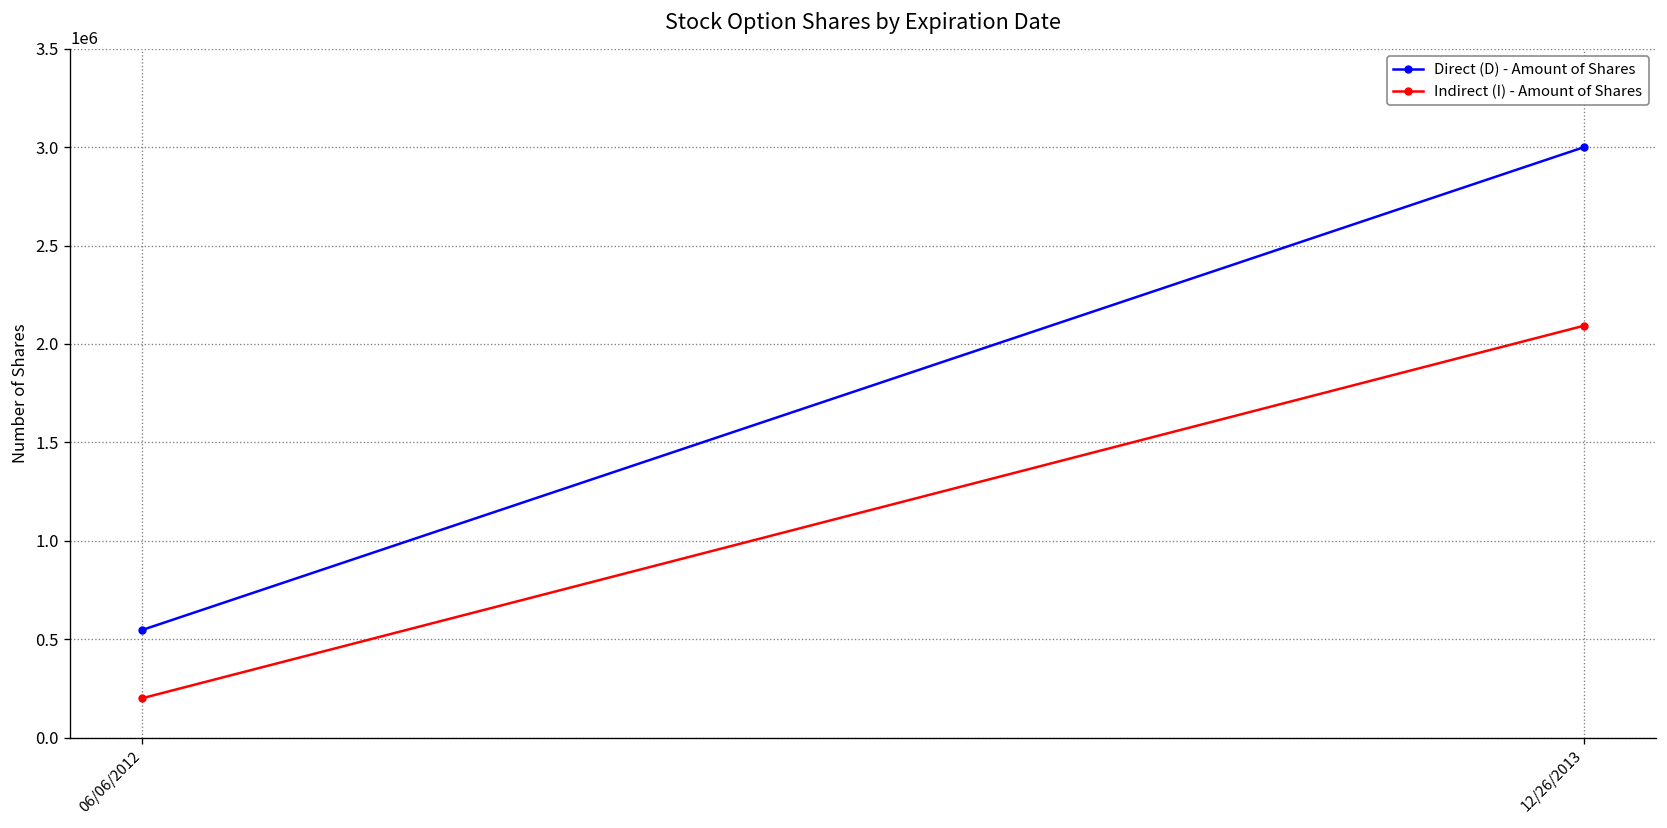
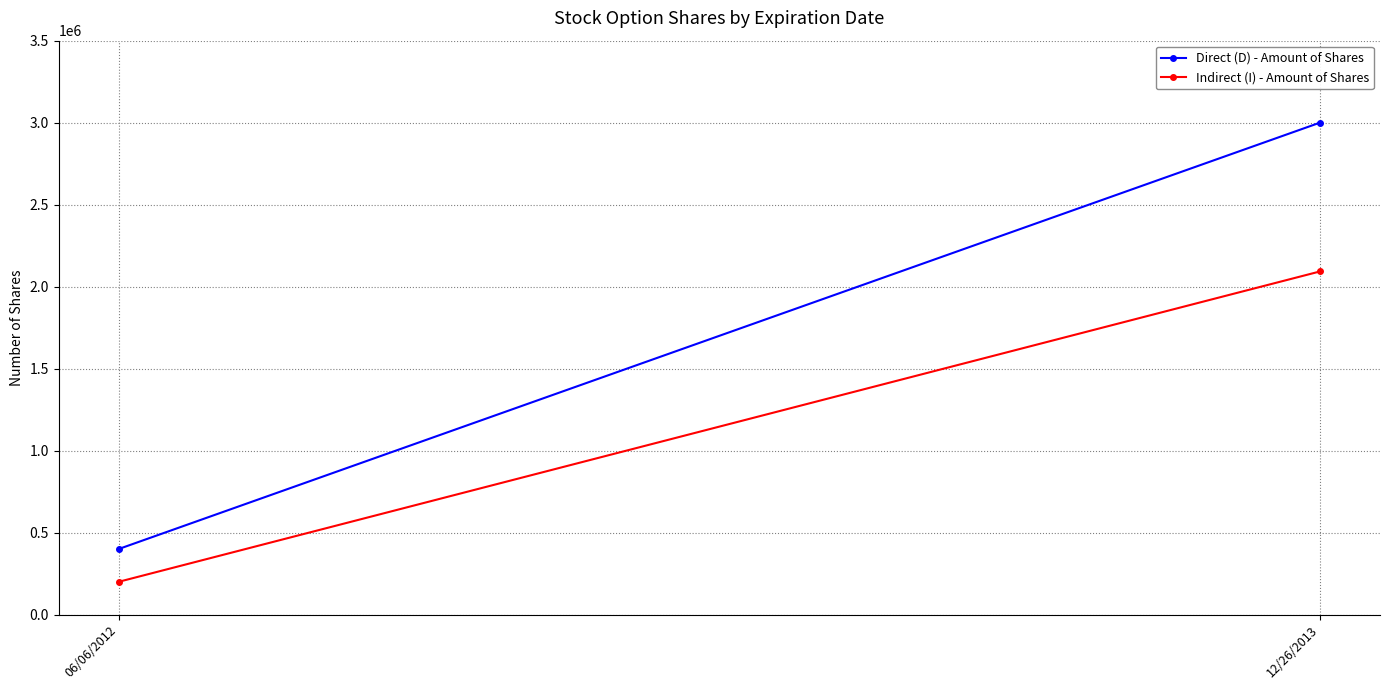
Direct (D) - Amount of Shares, 06/06/2012: 550000 -> 400000
